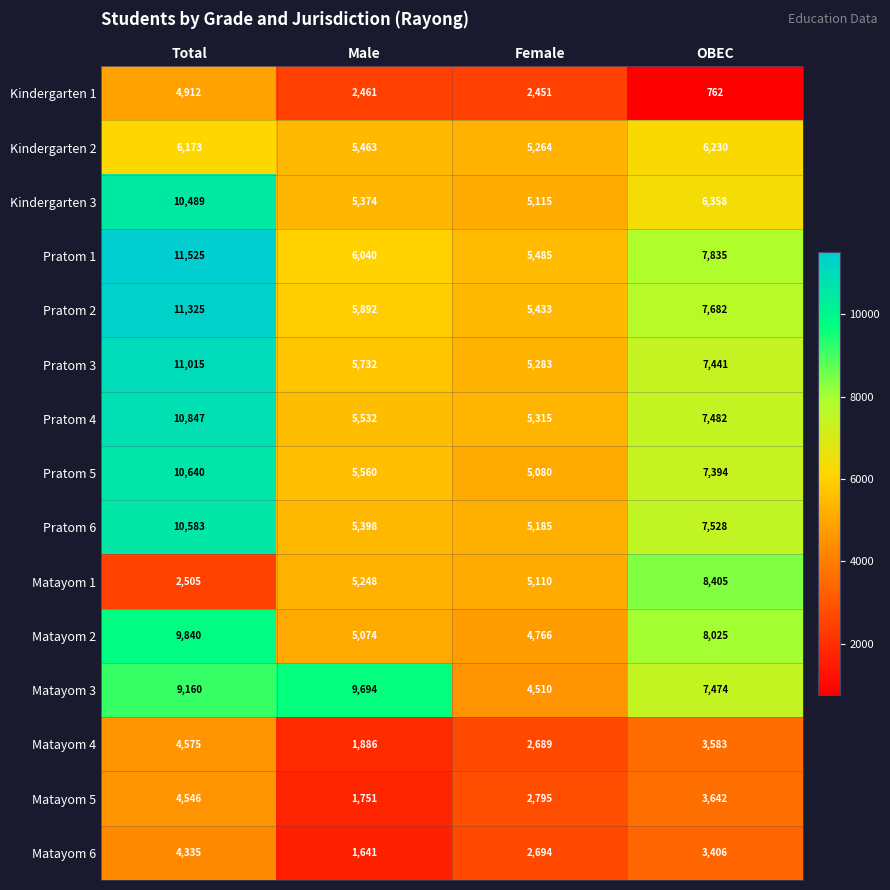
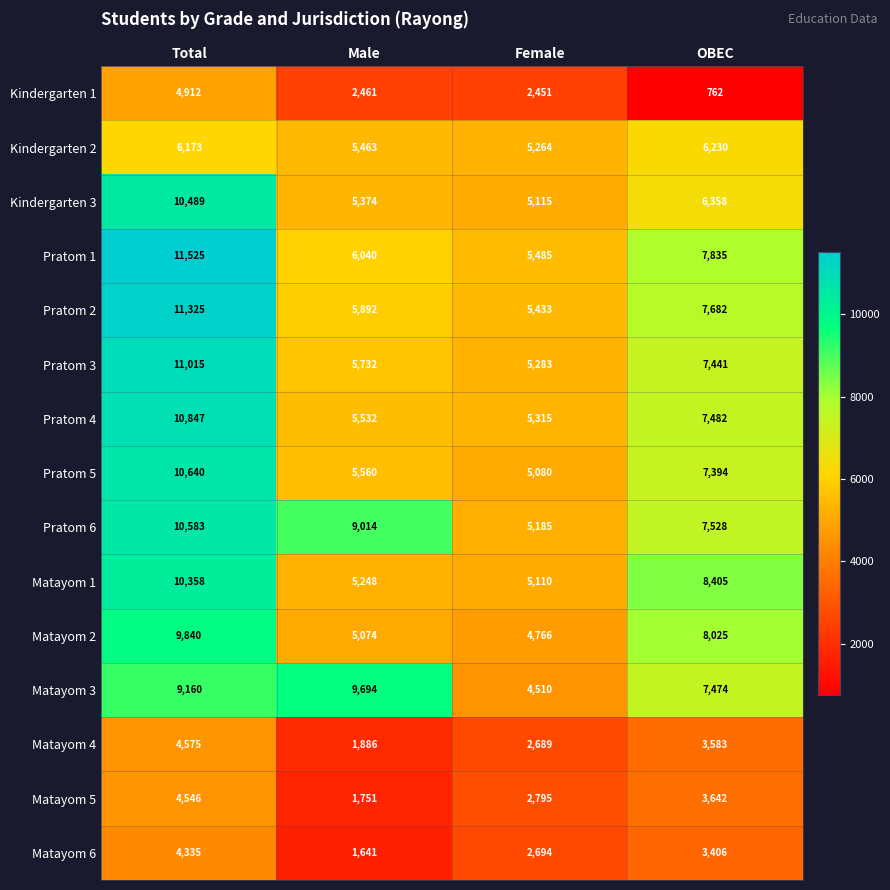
Pratom 6, Male: 5,398 -> 9,014
Matayom 1, Total: 2,505 -> 10,358
